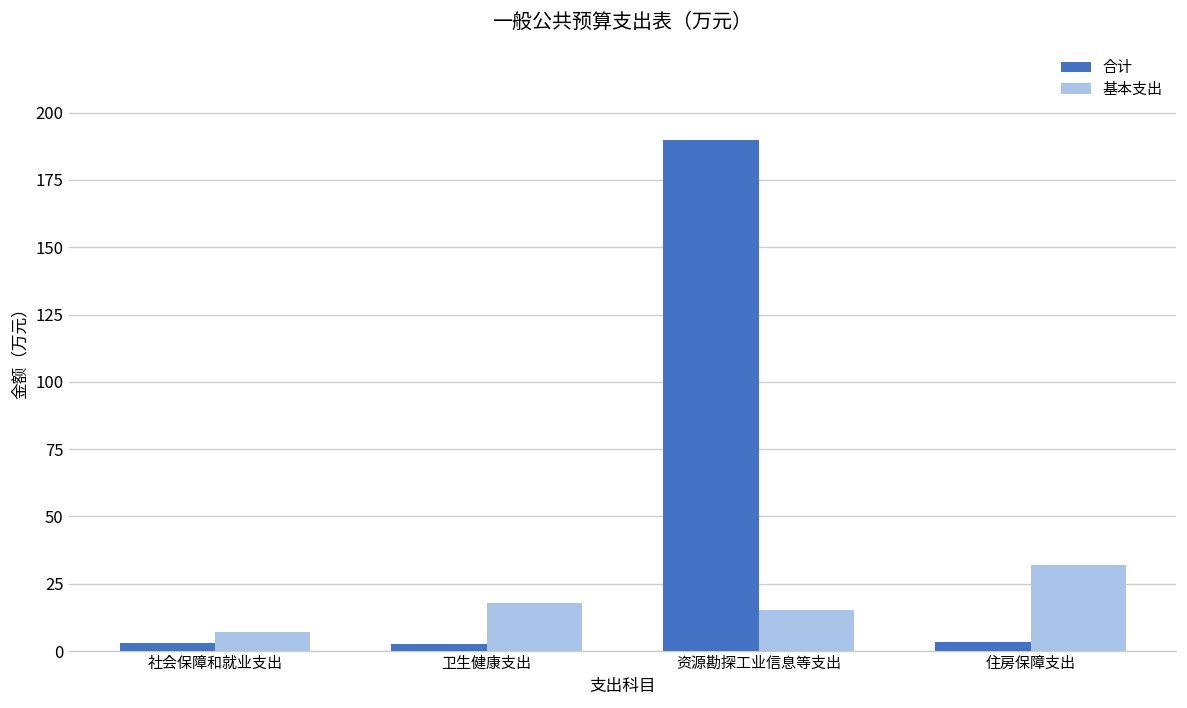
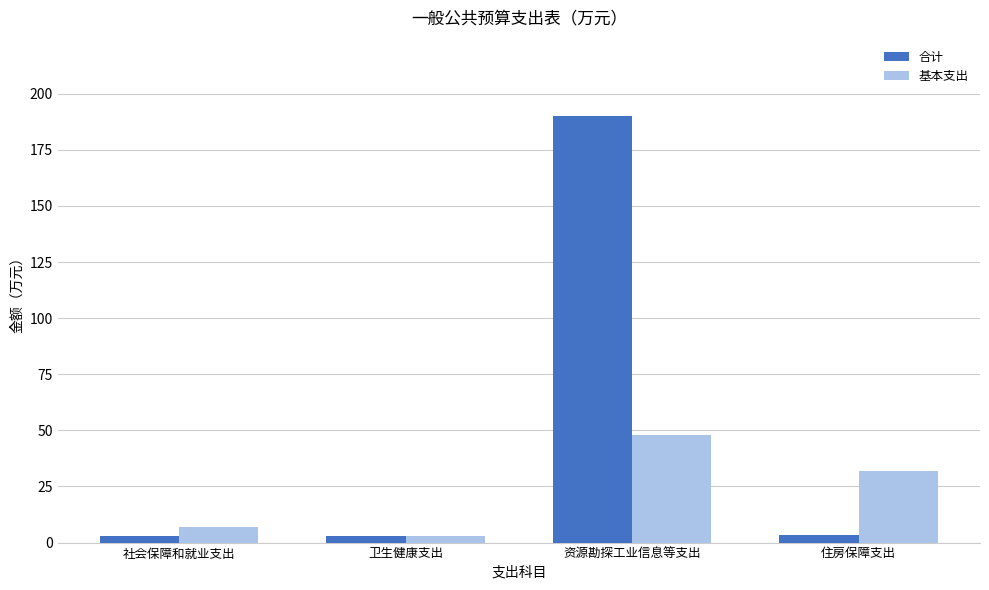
基本支出, 卫生健康支出: 18 -> 3
基本支出, 资源勘探工业信息等支出: 15 -> 48
